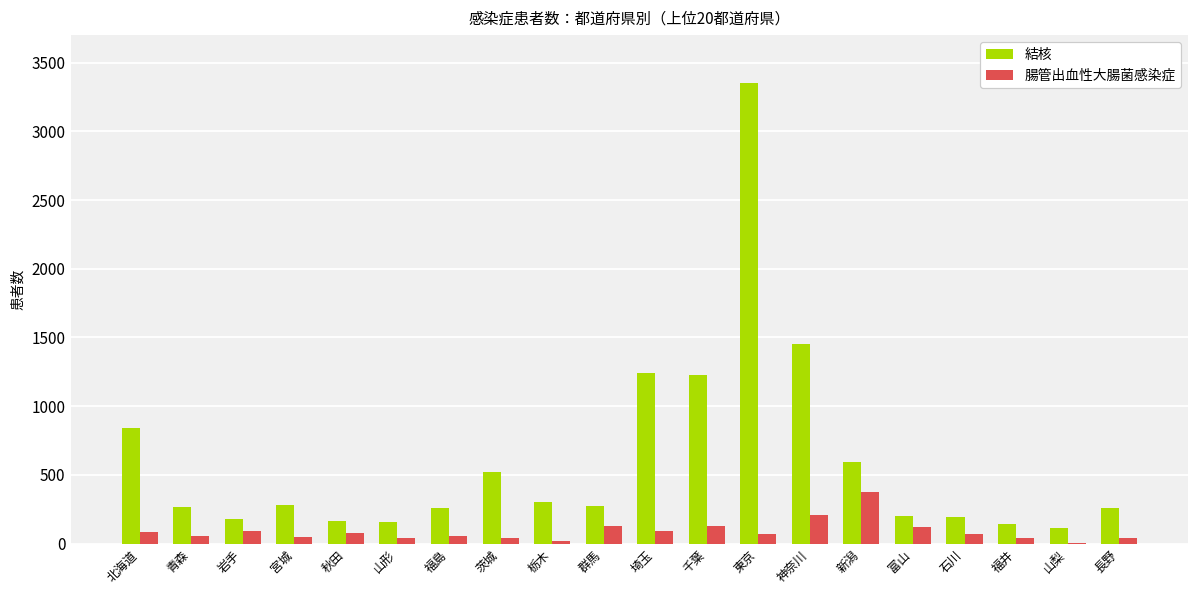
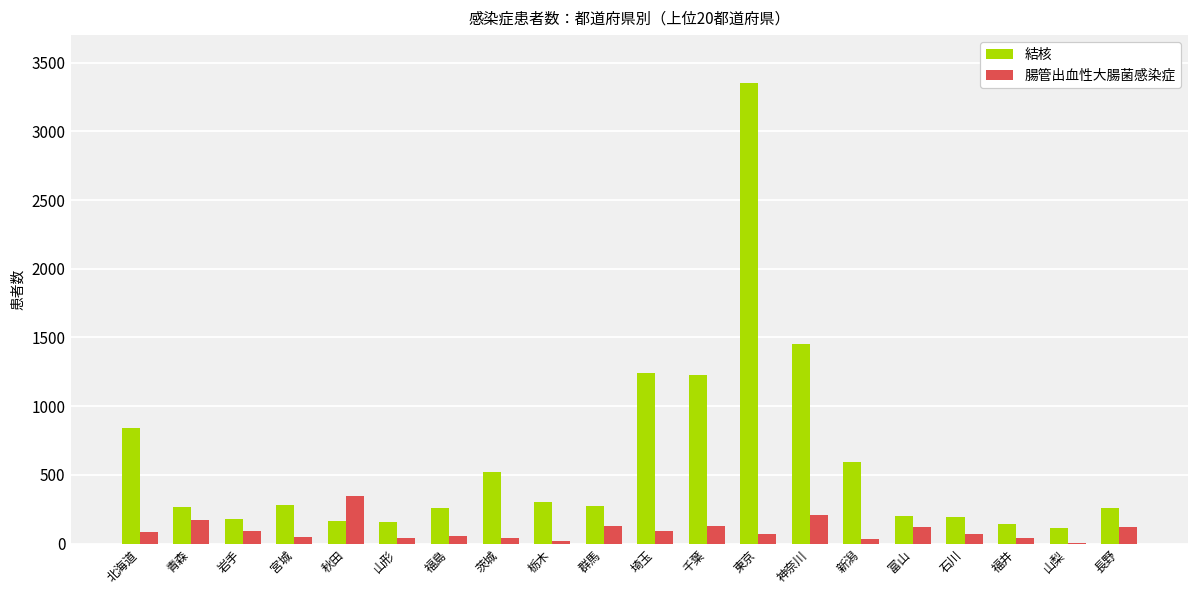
腸管出血性大腸菌感染症, 青森: 50 -> 170
腸管出血性大腸菌感染症, 秋田: 80 -> 350
腸管出血性大腸菌感染症, 新潟: 370 -> 40
腸管出血性大腸菌感染症, 長野: 40 -> 120
